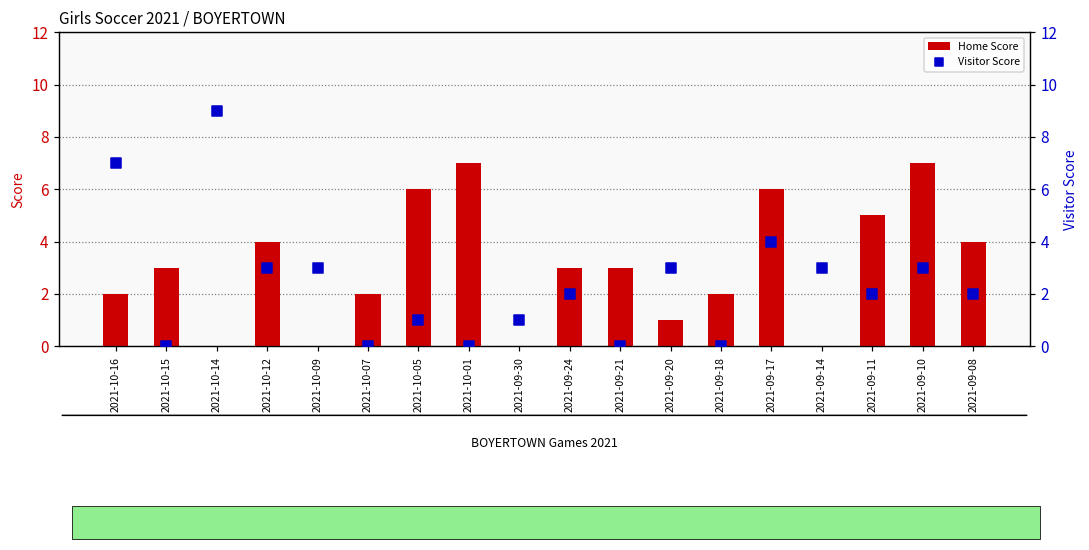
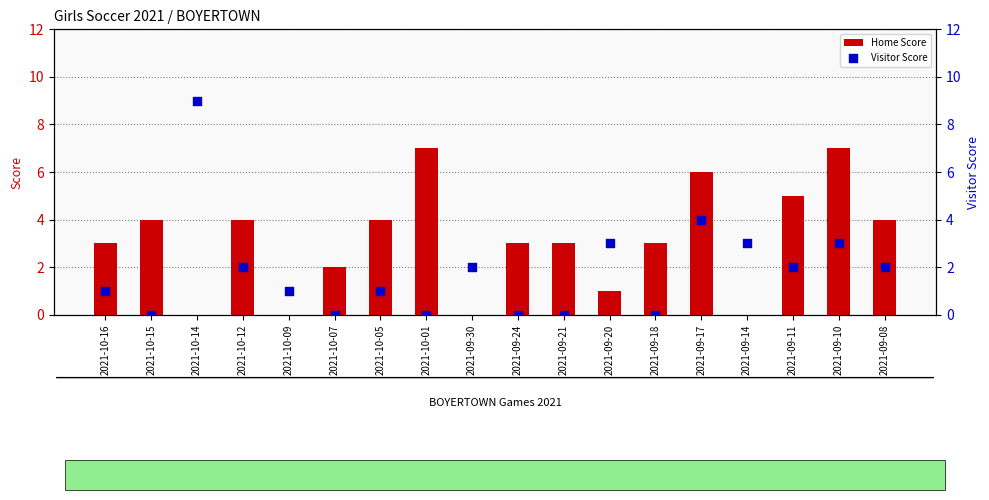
Home Score, 2021-10-16: 2 -> 3
Home Score, 2021-10-15: 3 -> 4
Home Score, 2021-10-05: 6 -> 4
Home Score, 2021-09-18: 2 -> 3
Visitor Score, 2021-10-16: 7 -> 1
Visitor Score, 2021-10-12: 3 -> 2
Visitor Score, 2021-10-09: 3 -> 1
Visitor Score, 2021-09-30: 1 -> 2
Visitor Score, 2021-09-24: 2 -> 0
